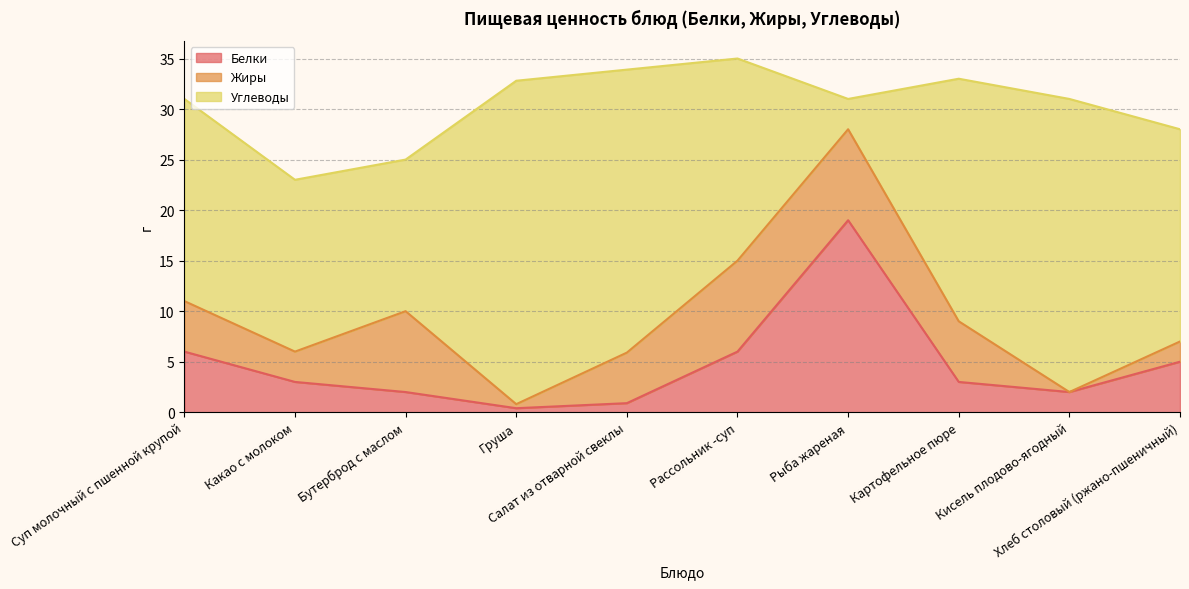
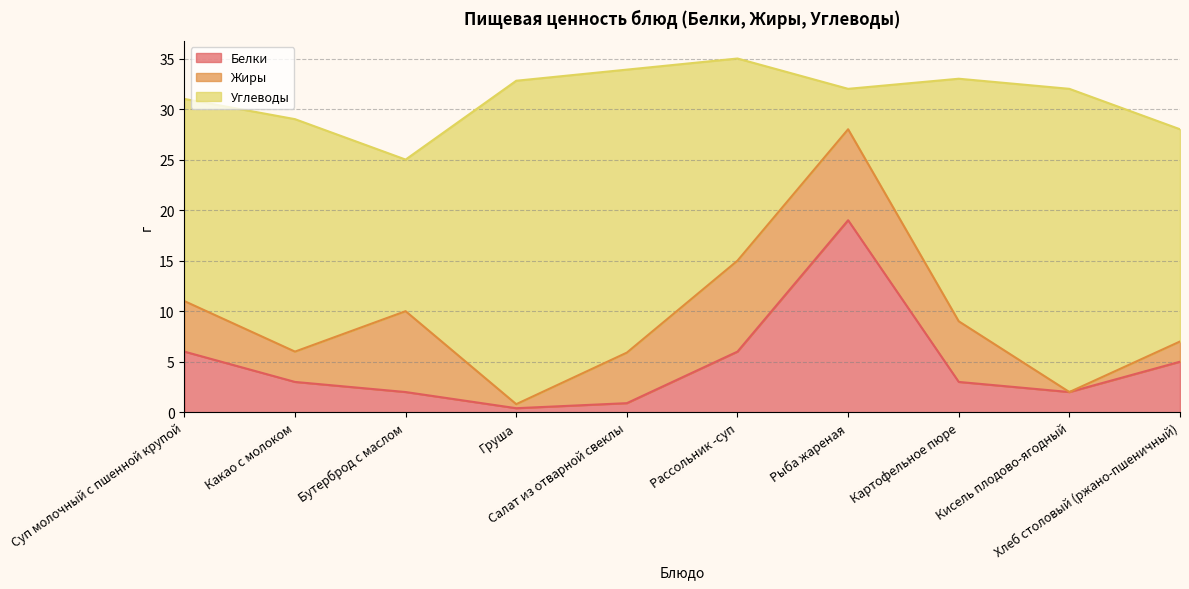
Углеводы, Какао с молоком: 17 -> 23
Углеводы, Рыба жареная: 3 -> 4
Углеводы, Кисель плодово-ягодный: 29 -> 30
